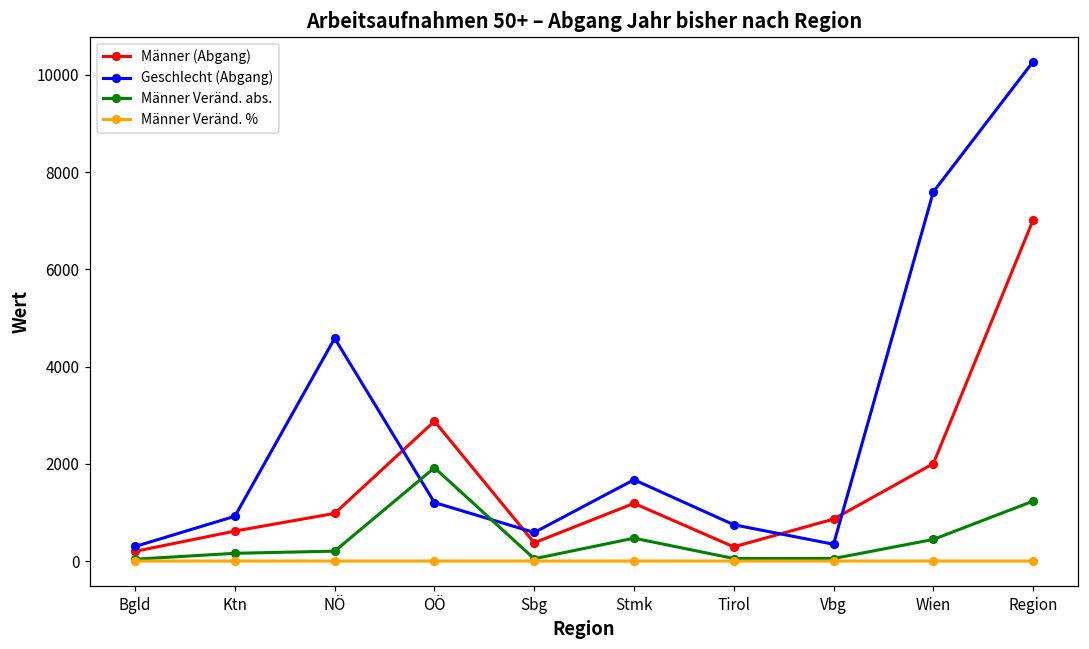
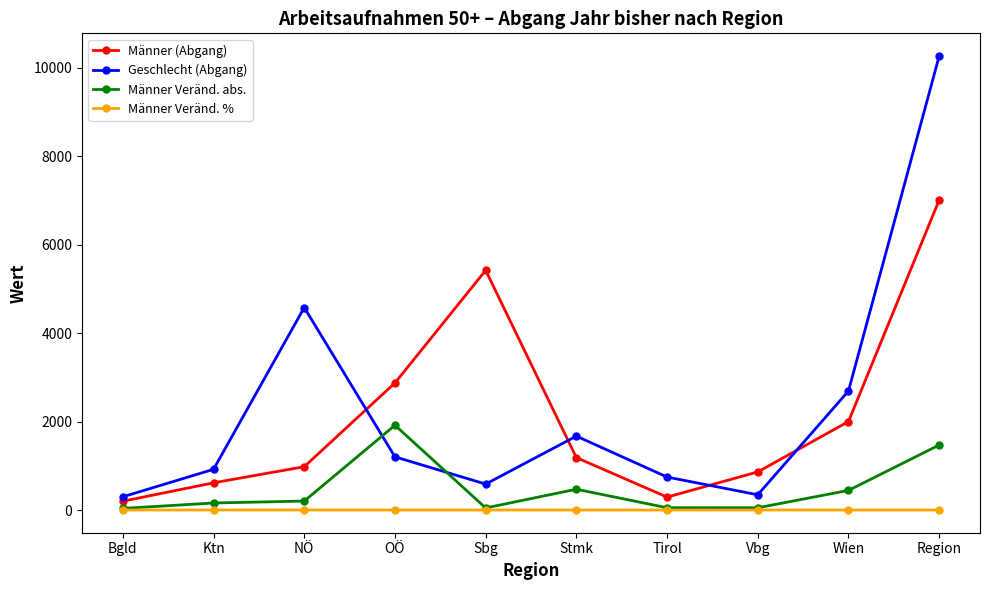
Männer (Abgang), Sbg: 400 -> 5400
Geschlecht (Abgang), Wien: 7600 -> 2700
Männer Veränd. abs., Region: 1200 -> 1500
